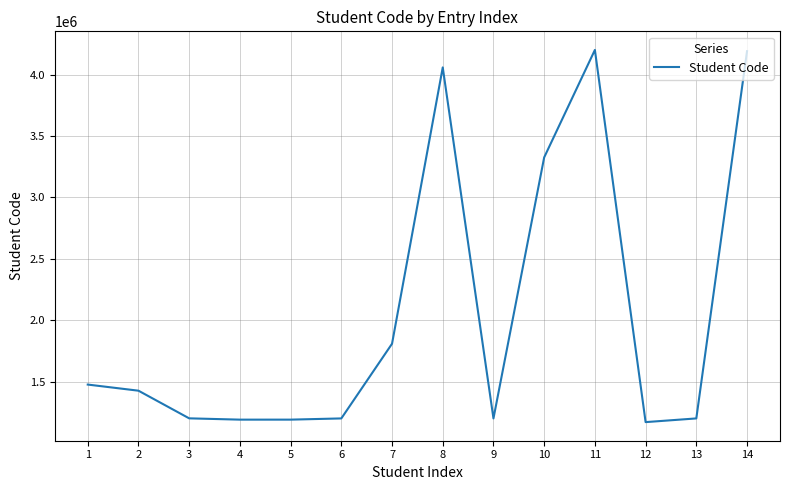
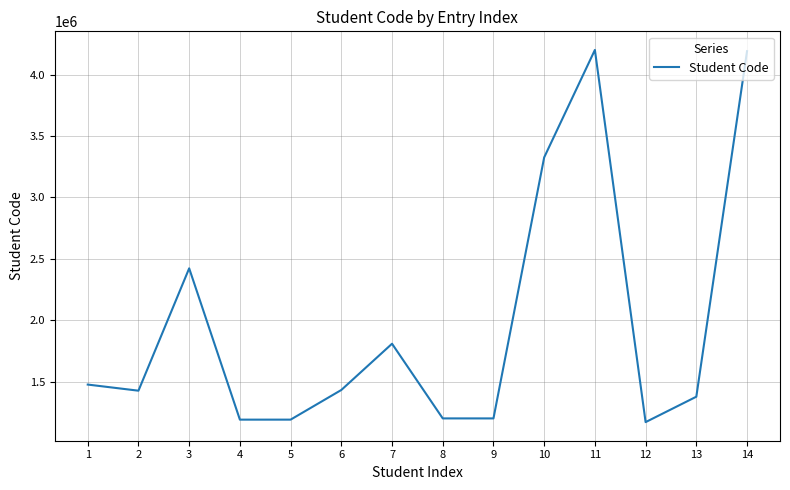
3: 1200000 -> 2420000
6: 1200000 -> 1430000
8: 4060000 -> 1200000
13: 1200000 -> 1380000
